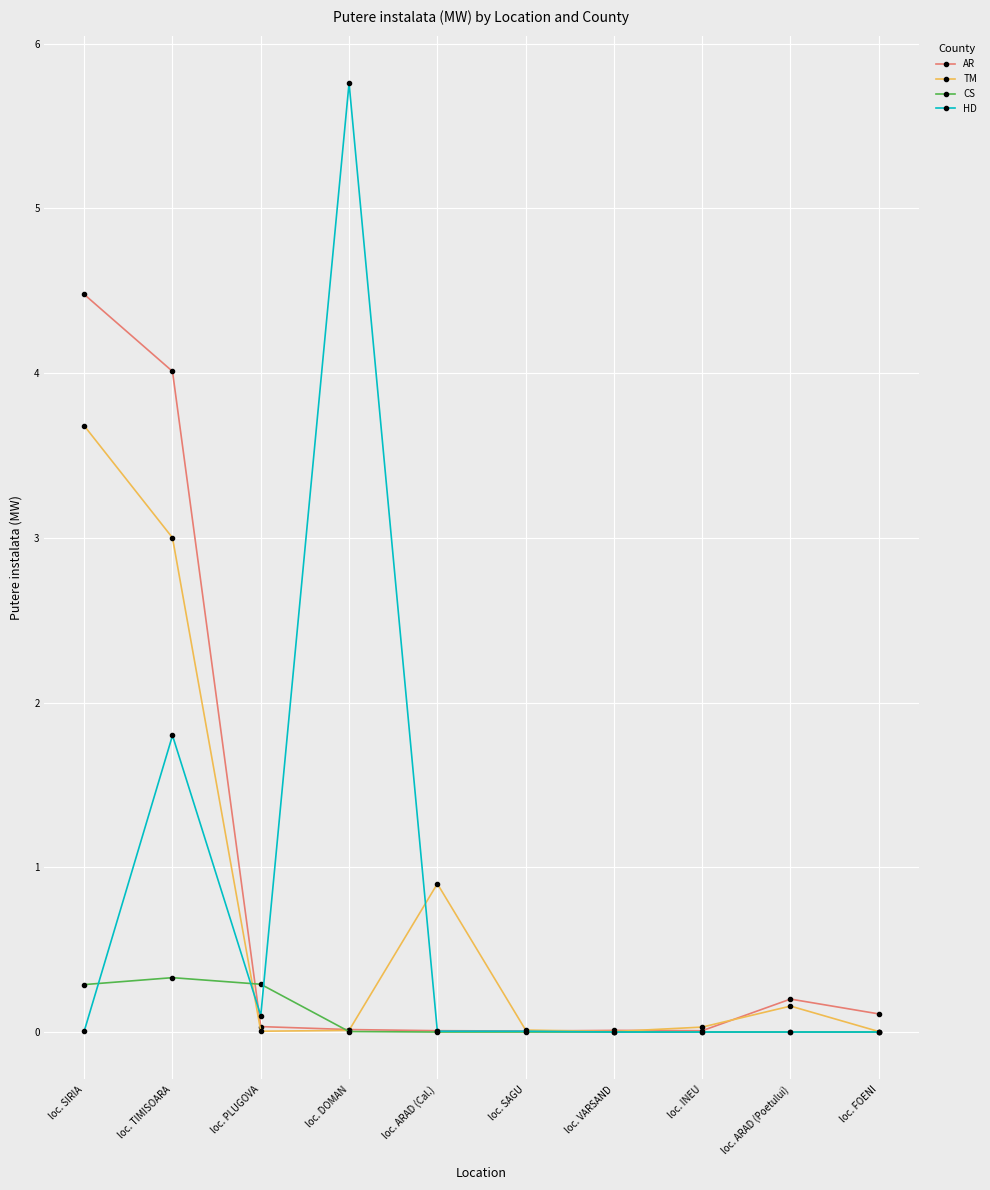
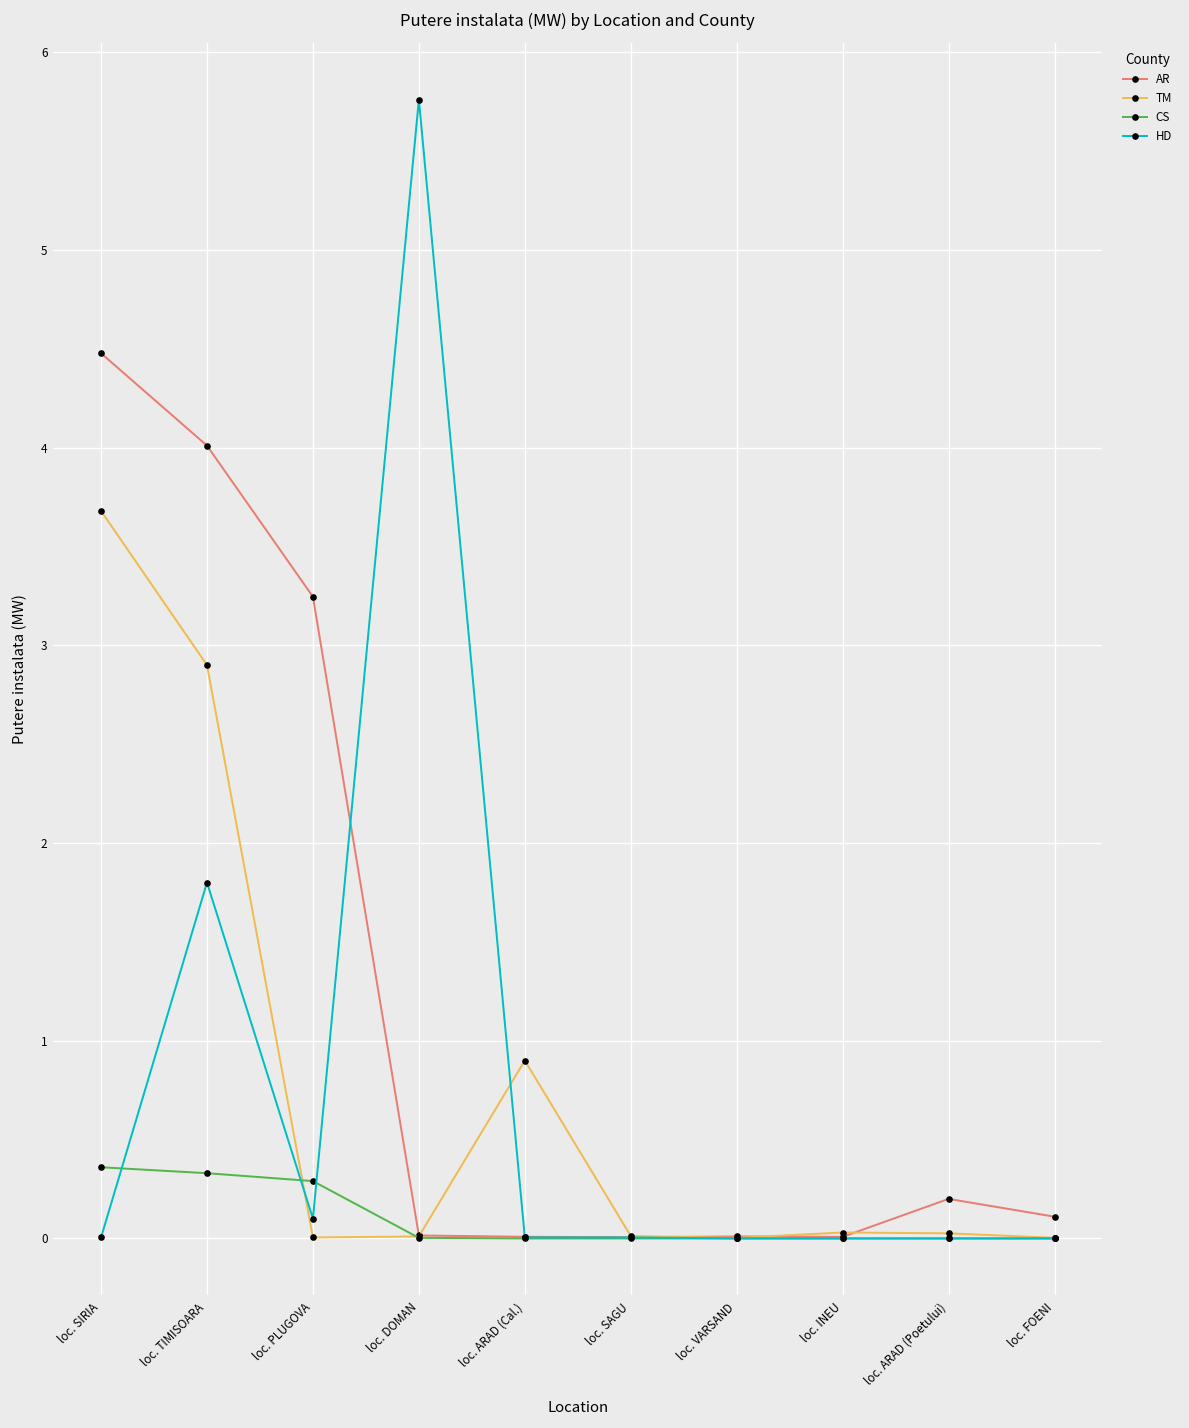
CS, loc. SIRIA: 0.29 -> 0.36
TM, loc. TIMISOARA: 3.0 -> 2.9
AR, loc. PLUGOVA: 0.03 -> 3.25
TM, loc. ARAD (Poetului): 0.16 -> 0.03
